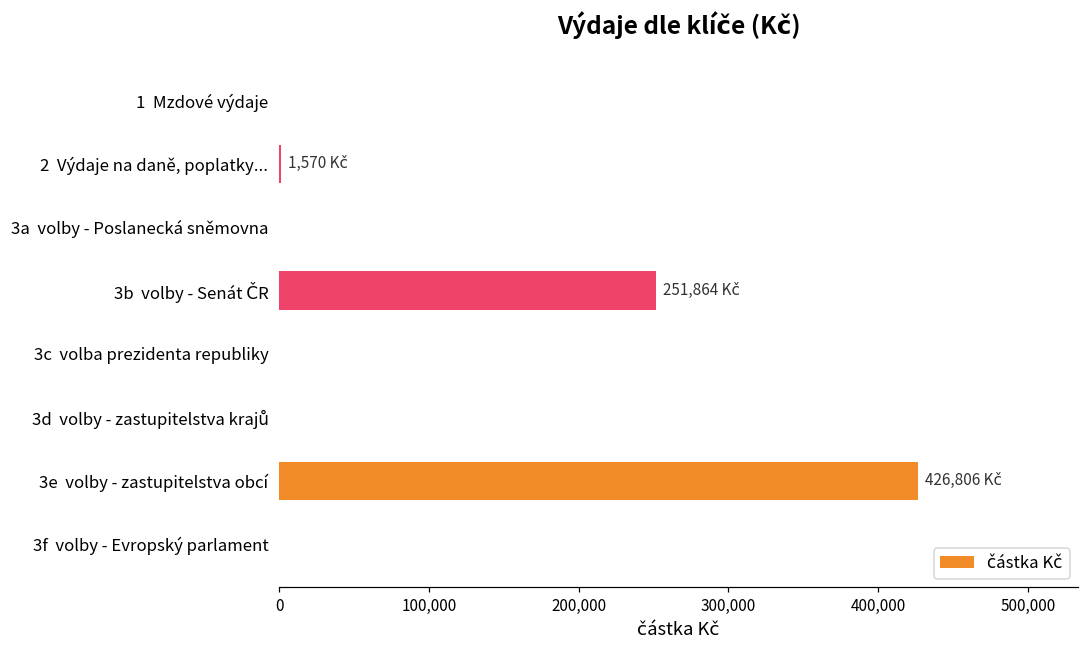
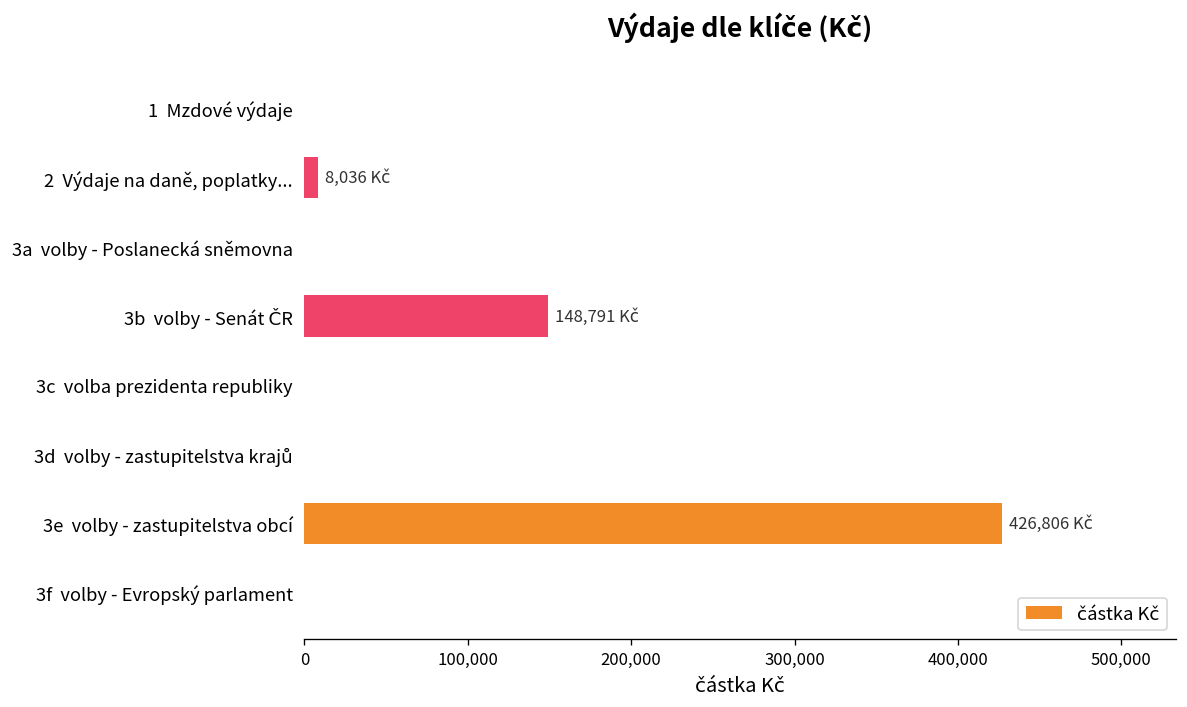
2 Výdaje na daně, poplatky...: 1,570 -> 8,036
3b volby - Senát ČR: 251,864 -> 148,791
